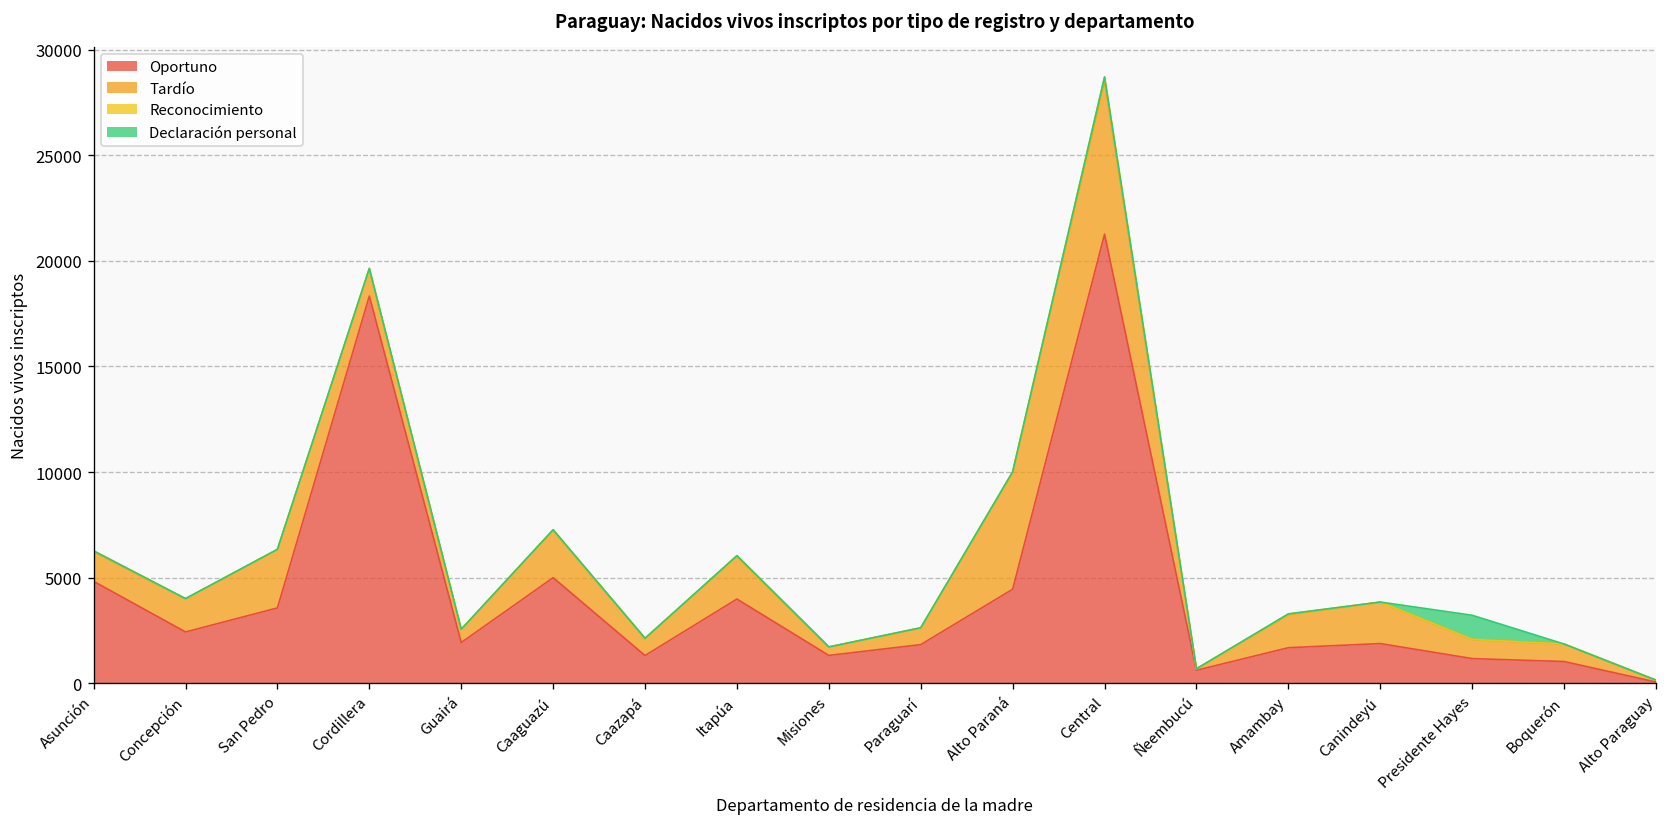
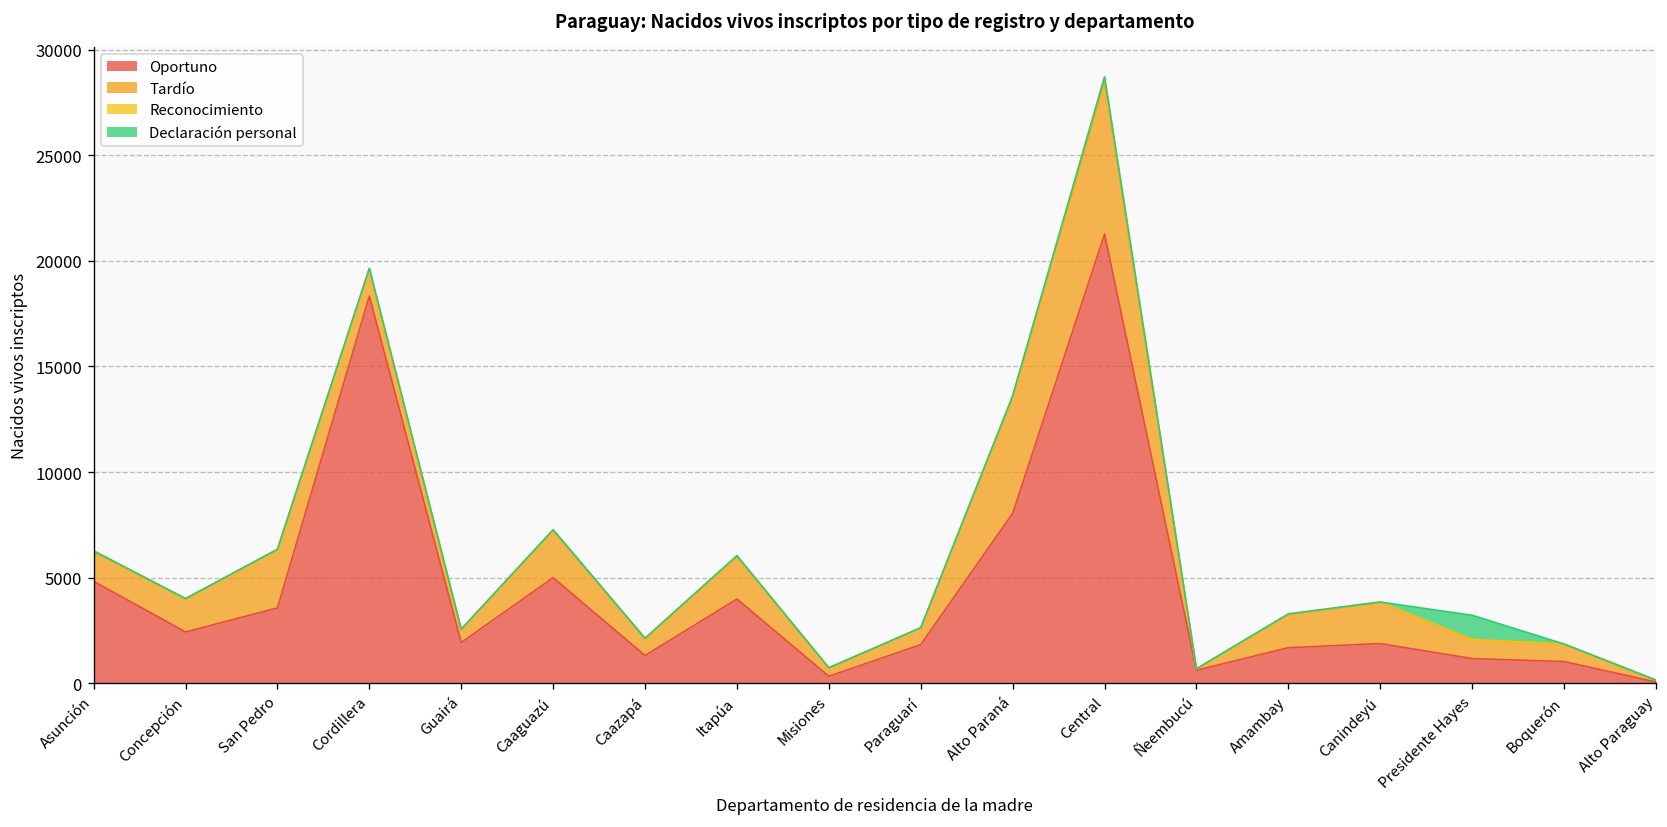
Oportuno, Misiones: 1300 -> 300
Oportuno, Alto Paraná: 4400 -> 8000
